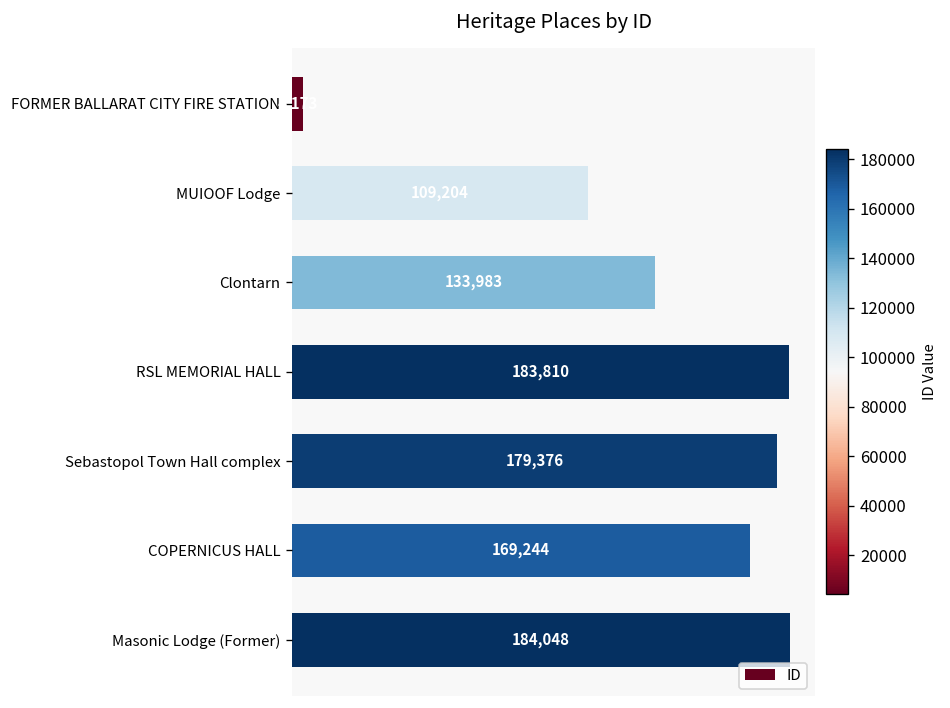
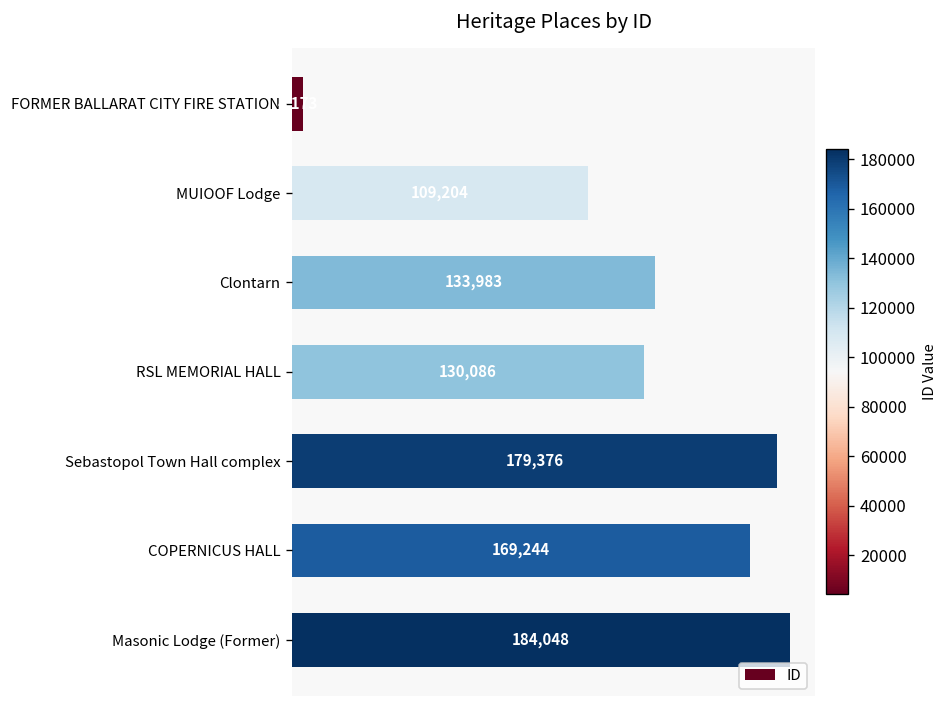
RSL MEMORIAL HALL: 183,810 -> 130,086
